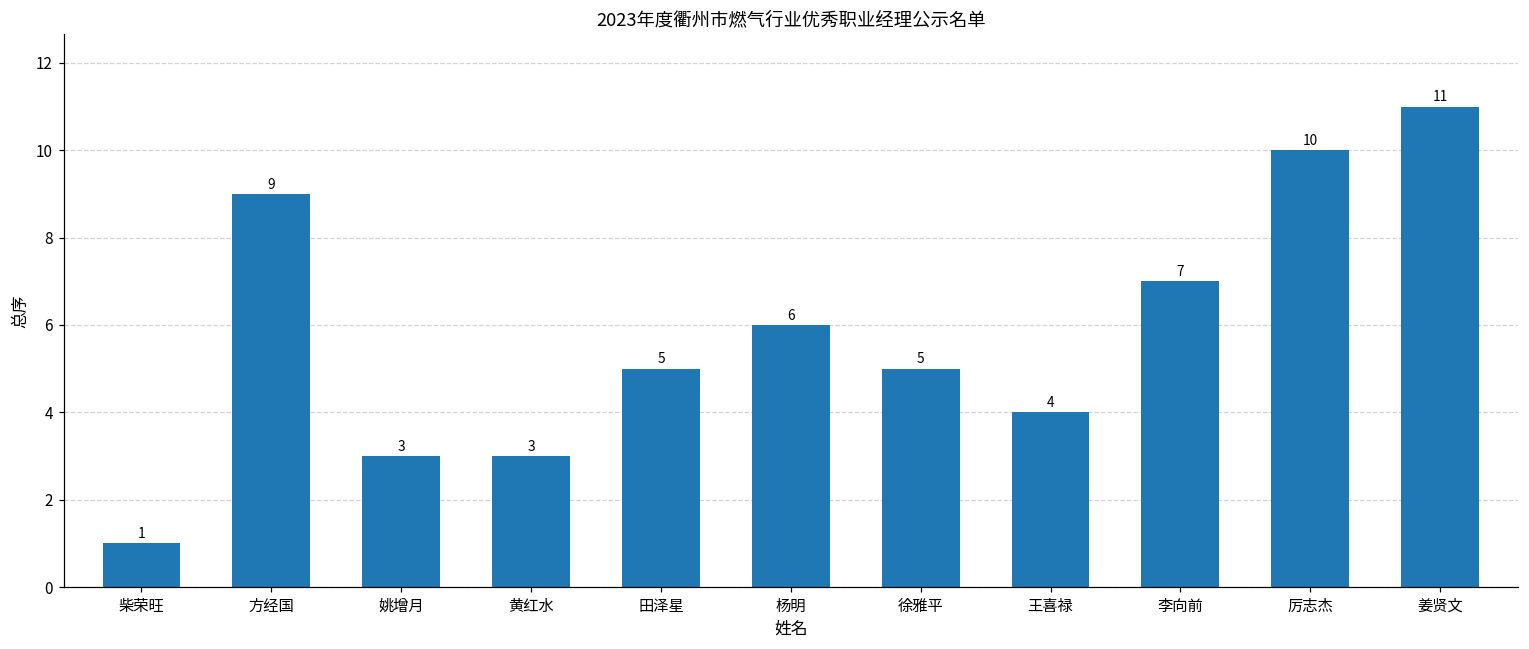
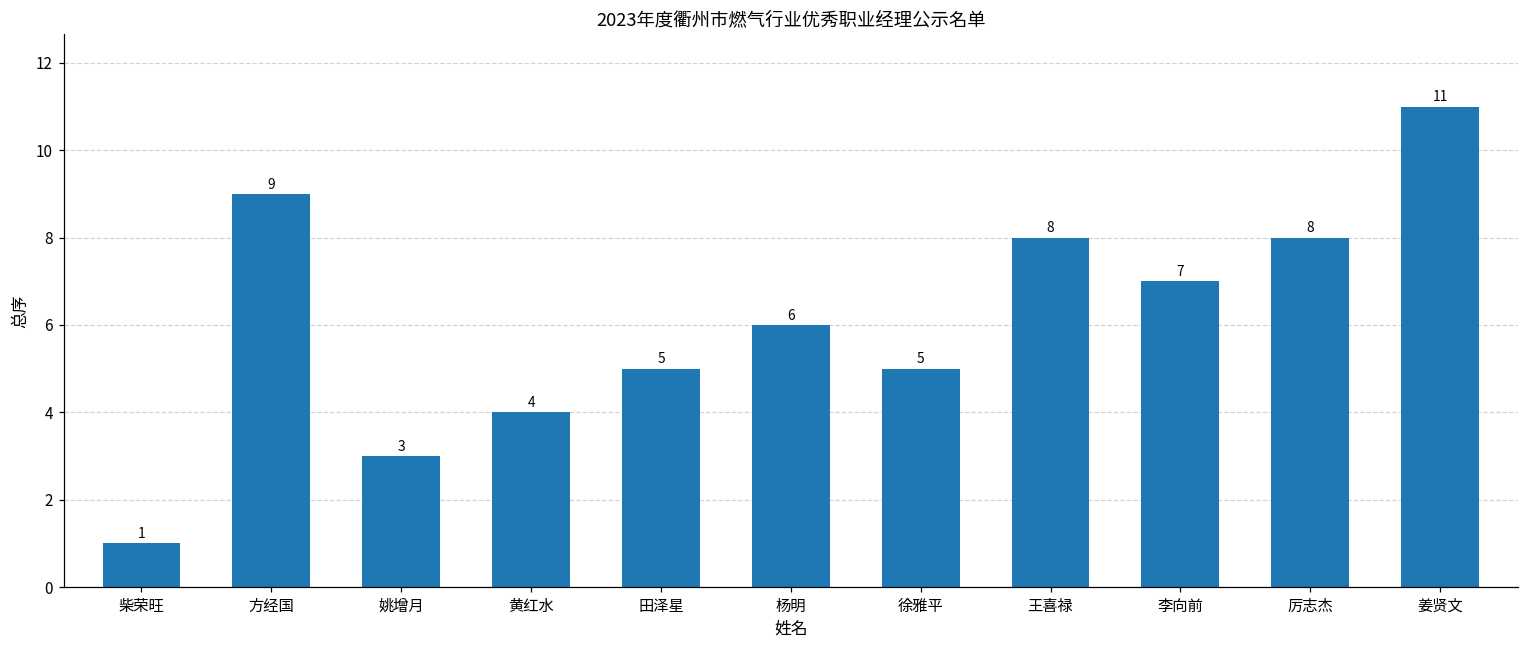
黄红水: 3 -> 4
王喜禄: 4 -> 8
厉志杰: 10 -> 8
